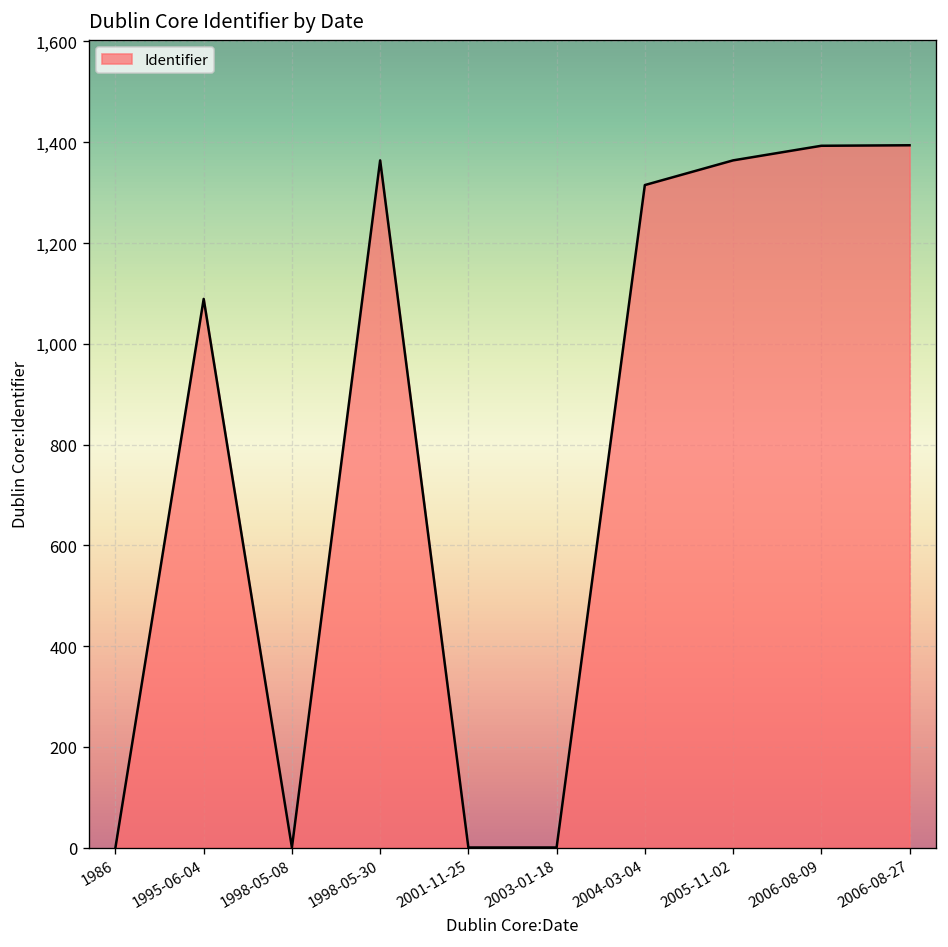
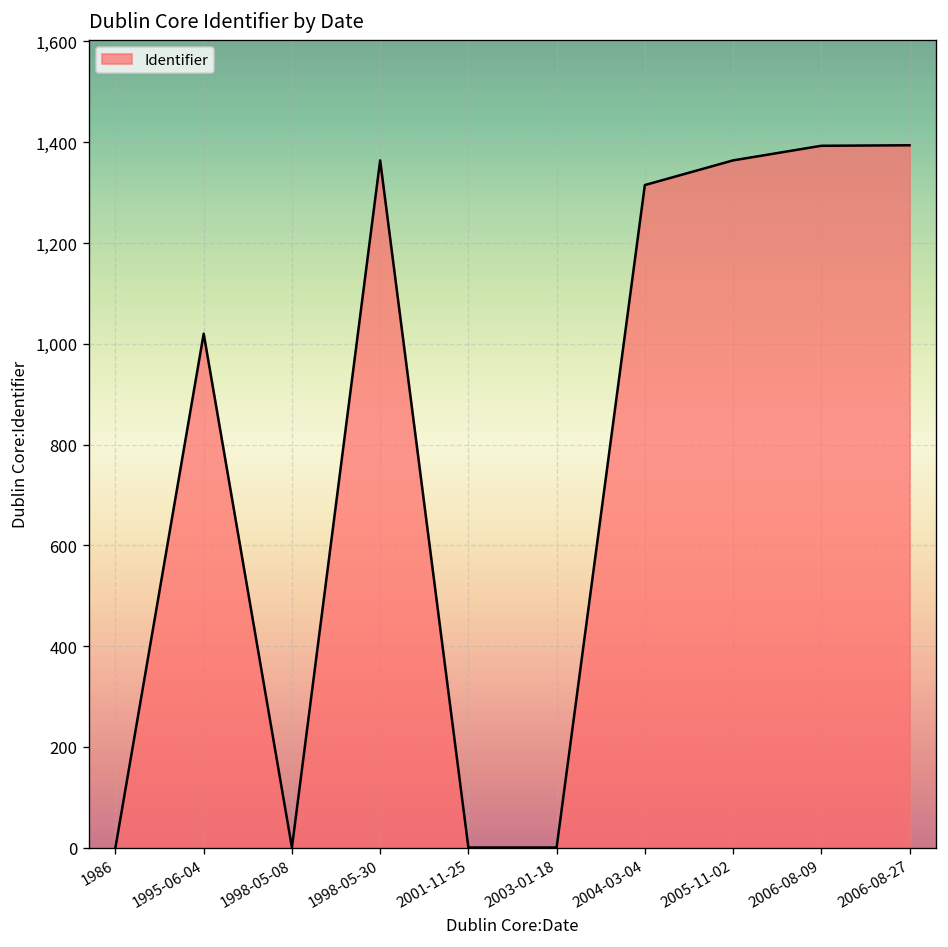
1995-06-04: 1,090 -> 1,020
